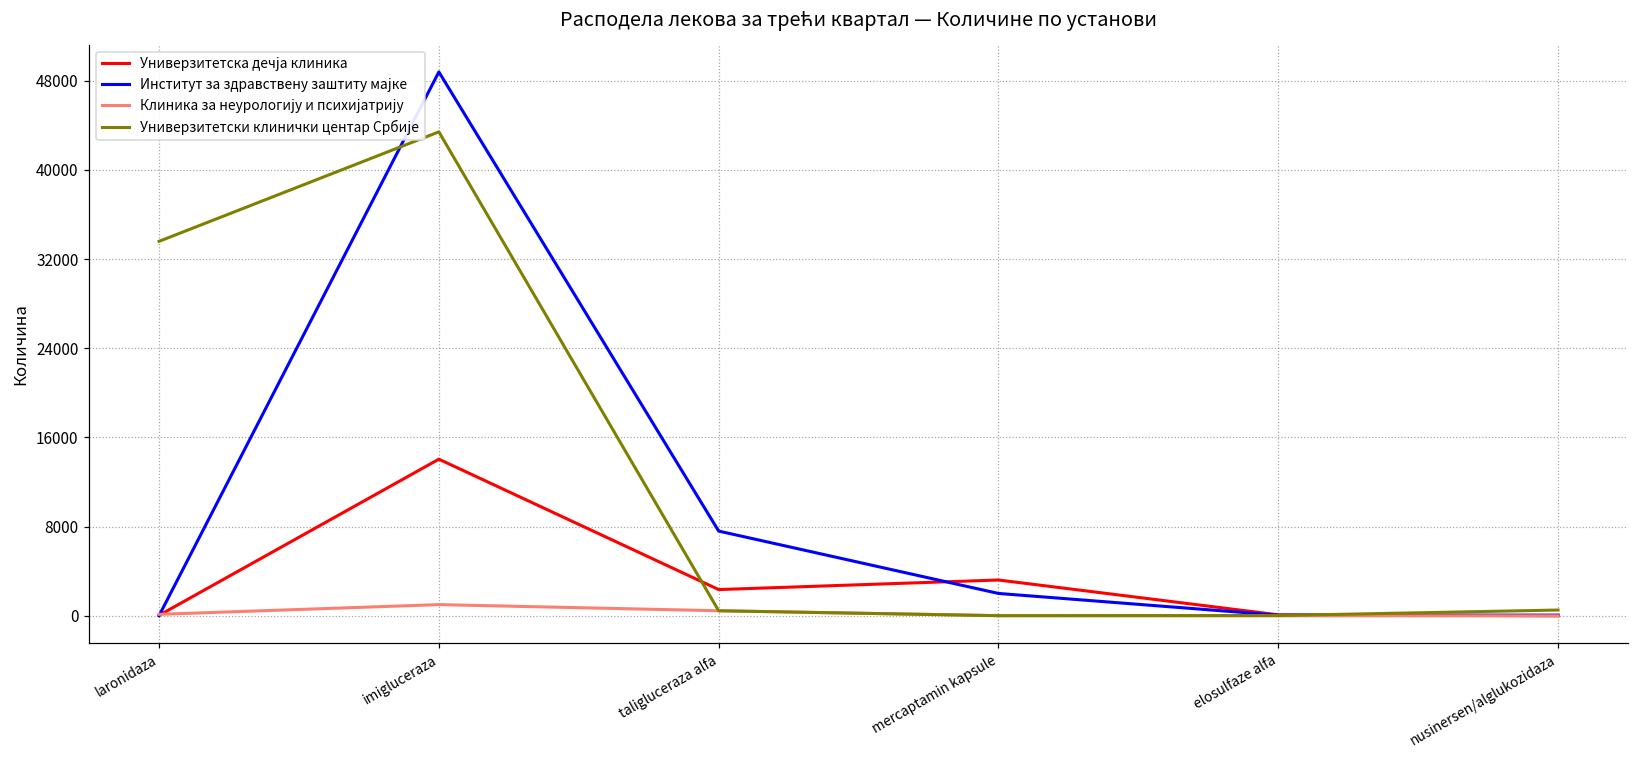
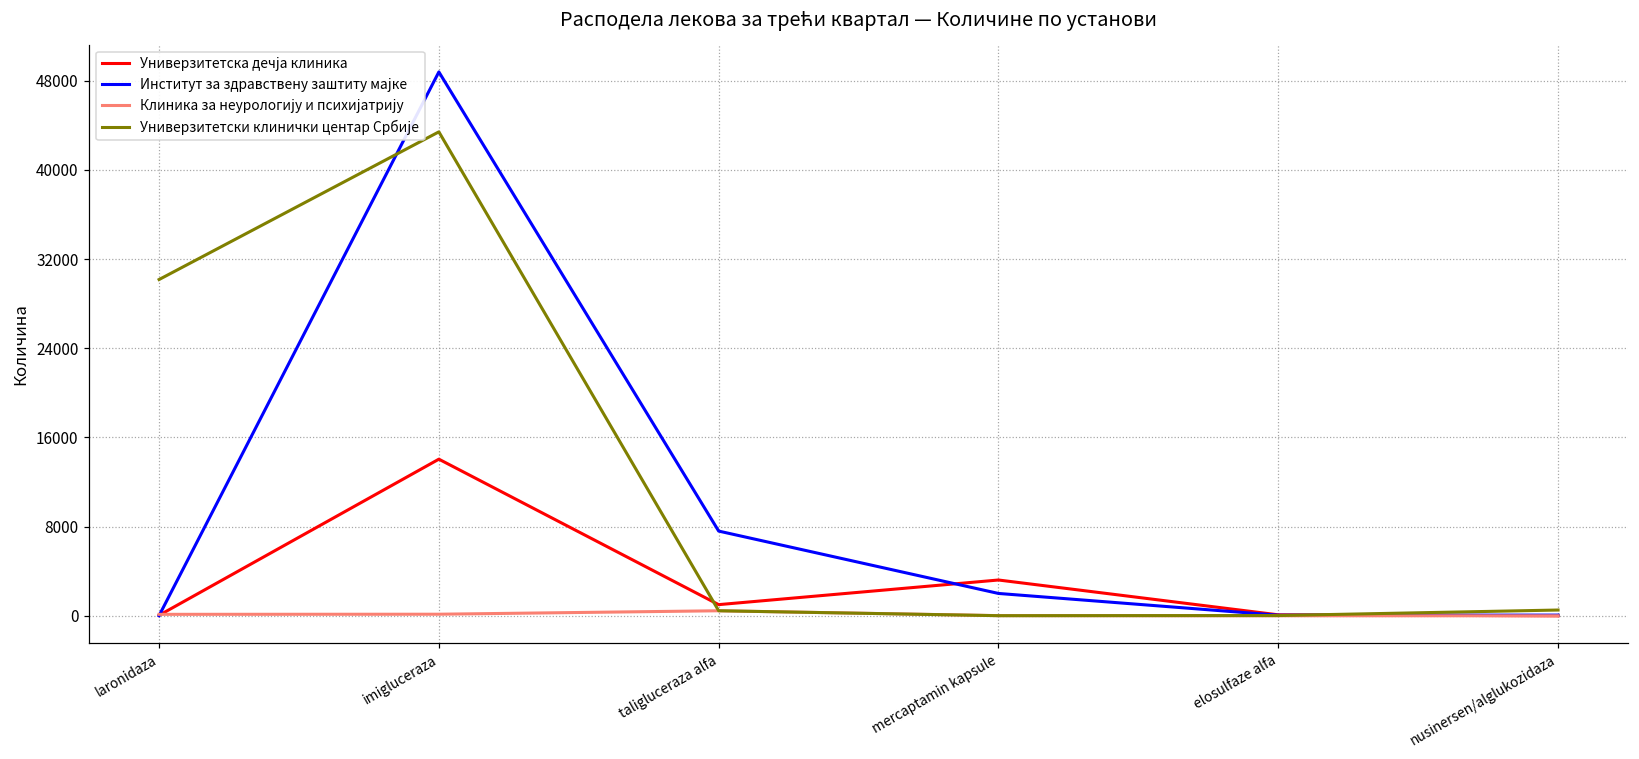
Универзитетски клинички центар Србије, laronidaza: 33600 -> 30200
Клиника за неурологију и психијатрију, imigluceraza: 1000 -> 100
Универзитетска дечја клиника, taligluceraza alfa: 2400 -> 1000
